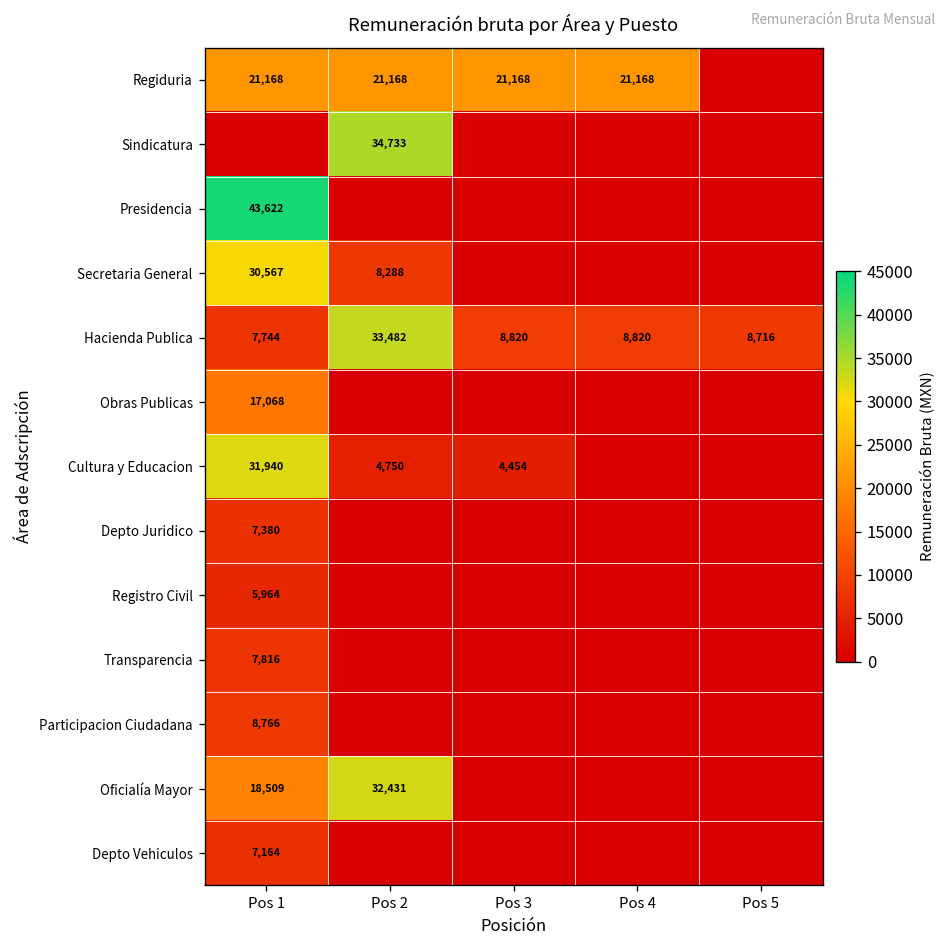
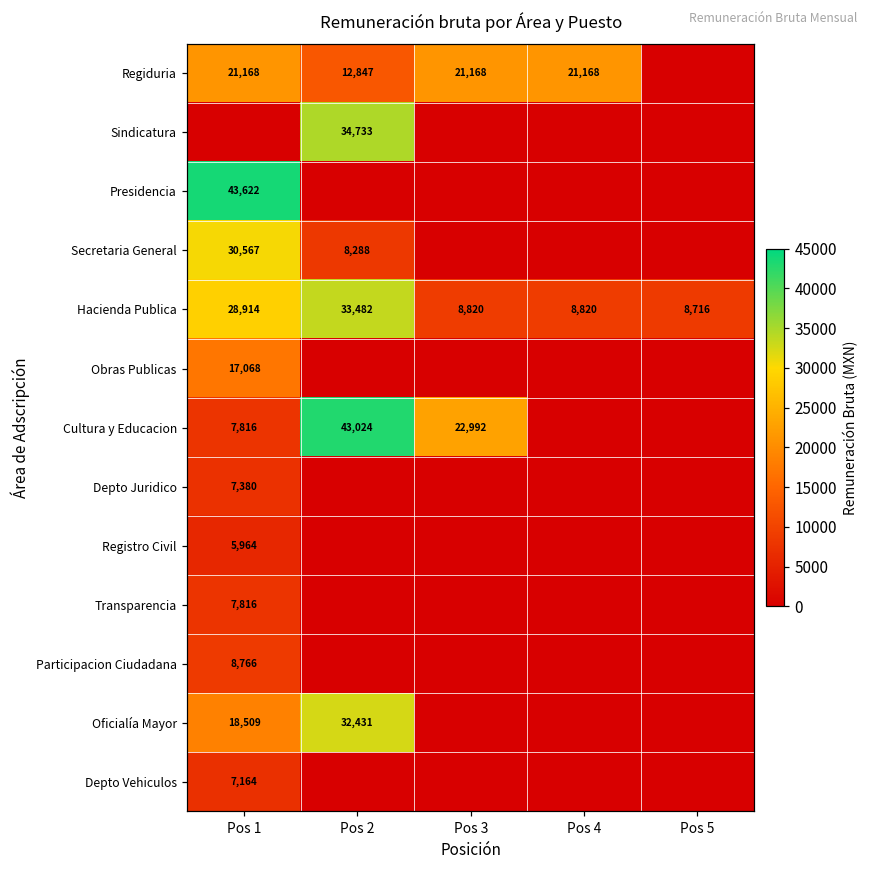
Regiduria, Pos 2: 21,168 -> 12,847
Hacienda Publica, Pos 1: 7,744 -> 28,914
Cultura y Educacion, Pos 1: 31,940 -> 7,816
Cultura y Educacion, Pos 2: 4,750 -> 43,024
Cultura y Educacion, Pos 3: 4,454 -> 22,992
